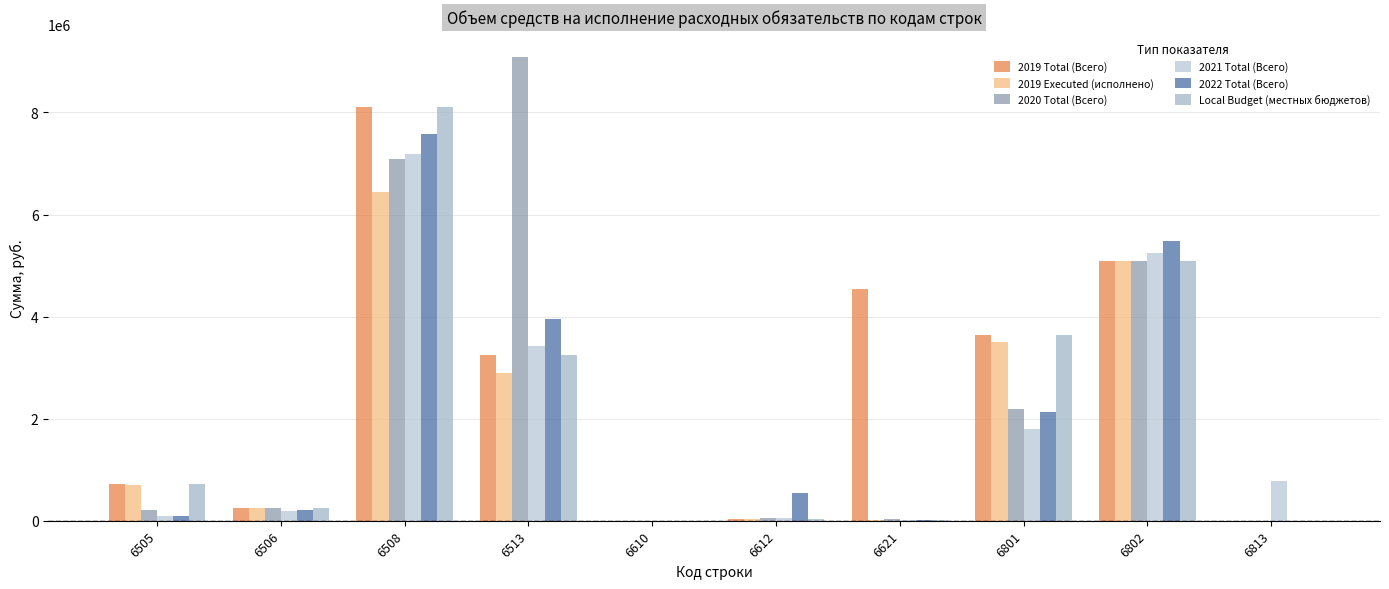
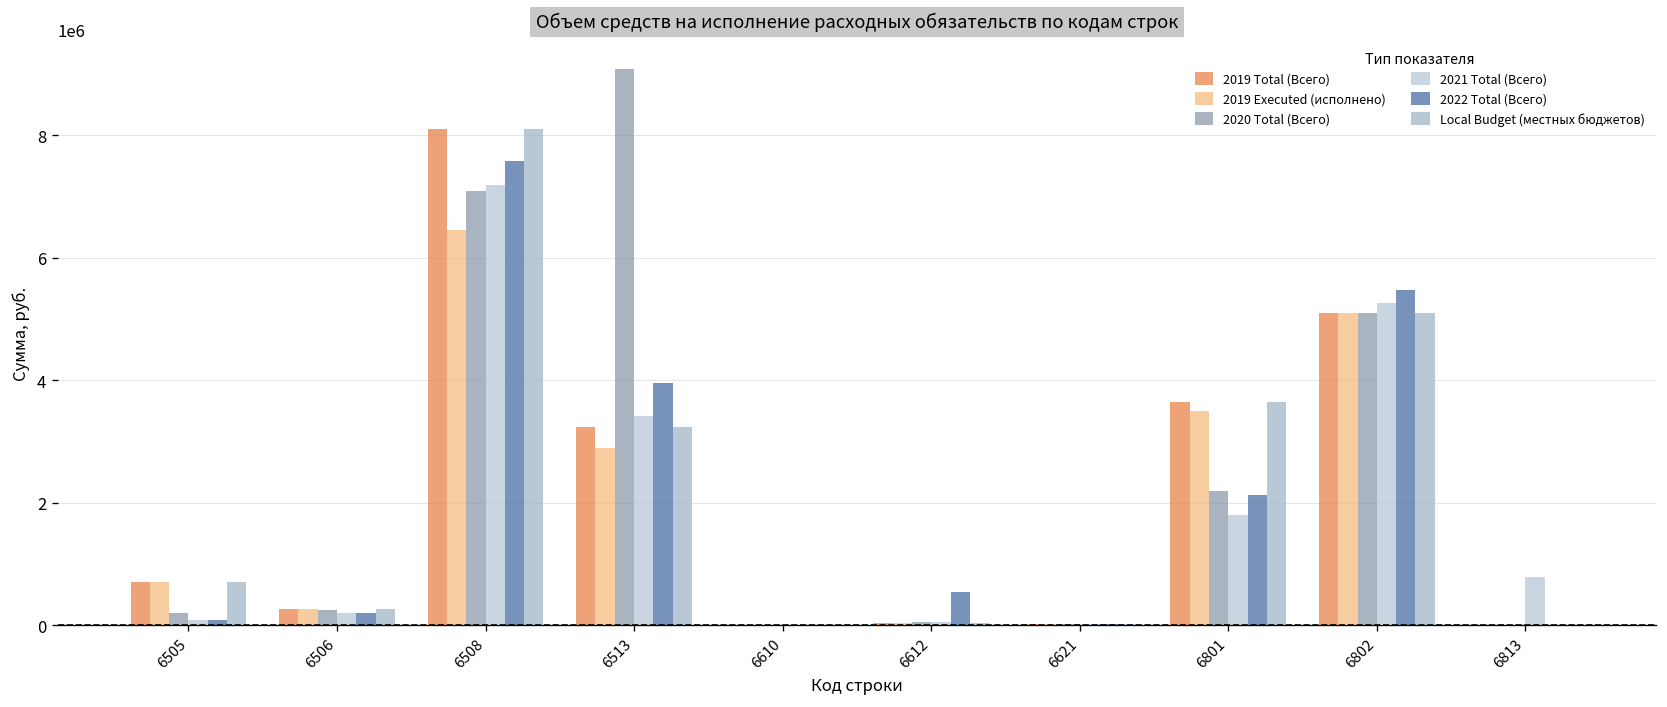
2019 Total (Всего), 6621: 4500000 -> 0
